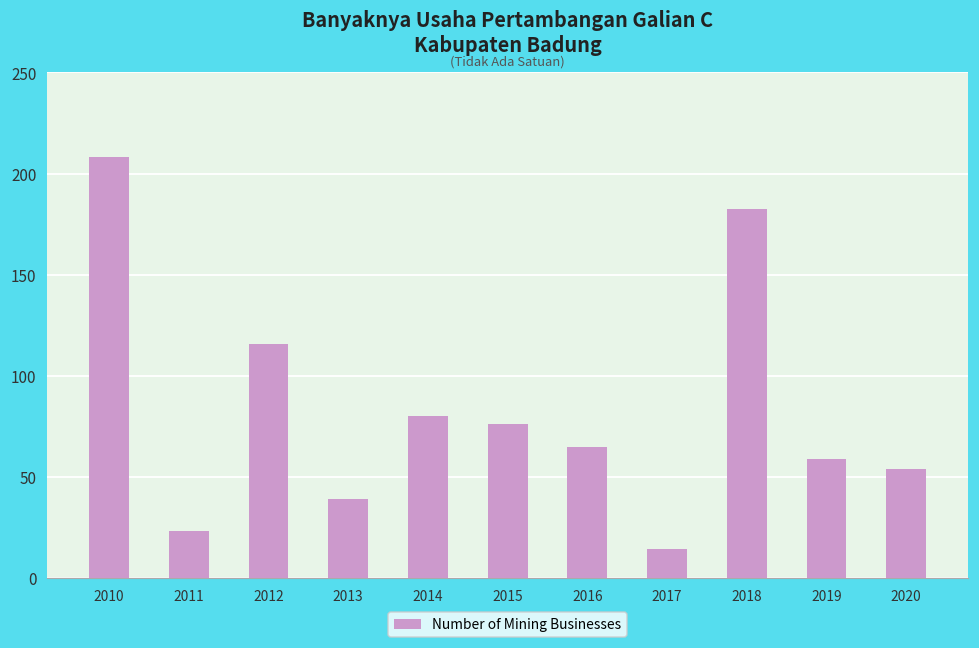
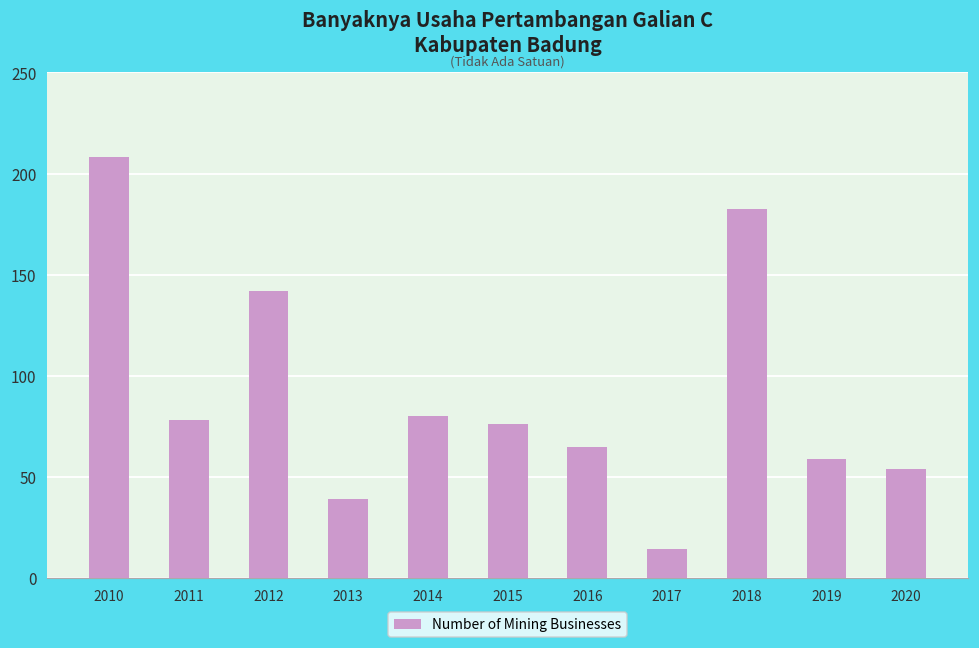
2011: 23 -> 78
2012: 116 -> 142
